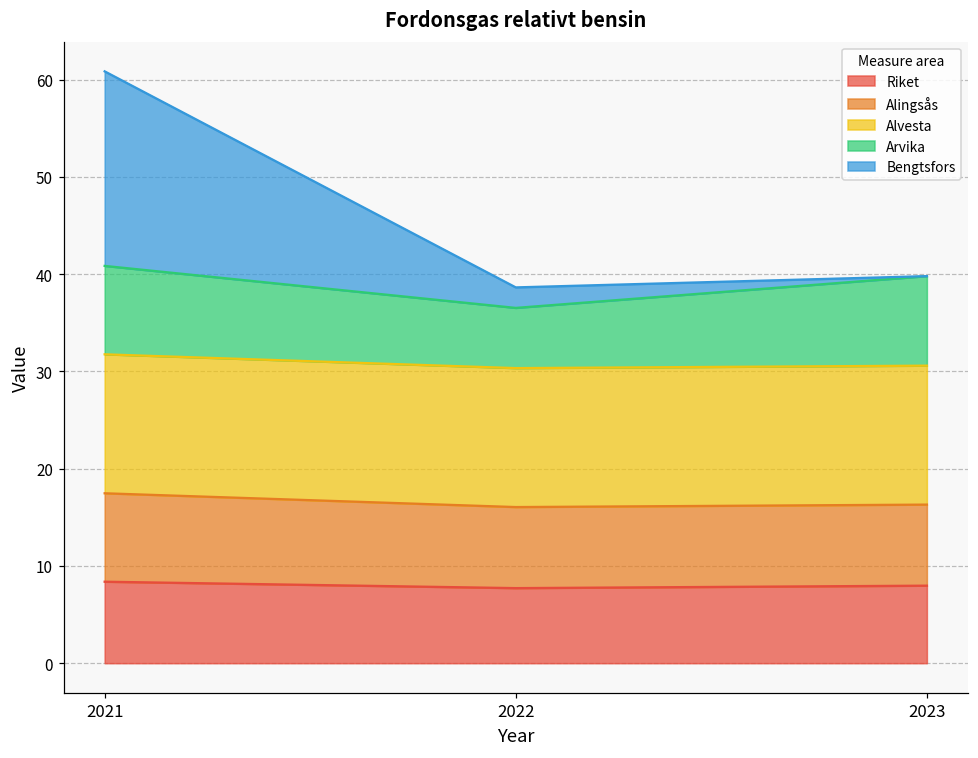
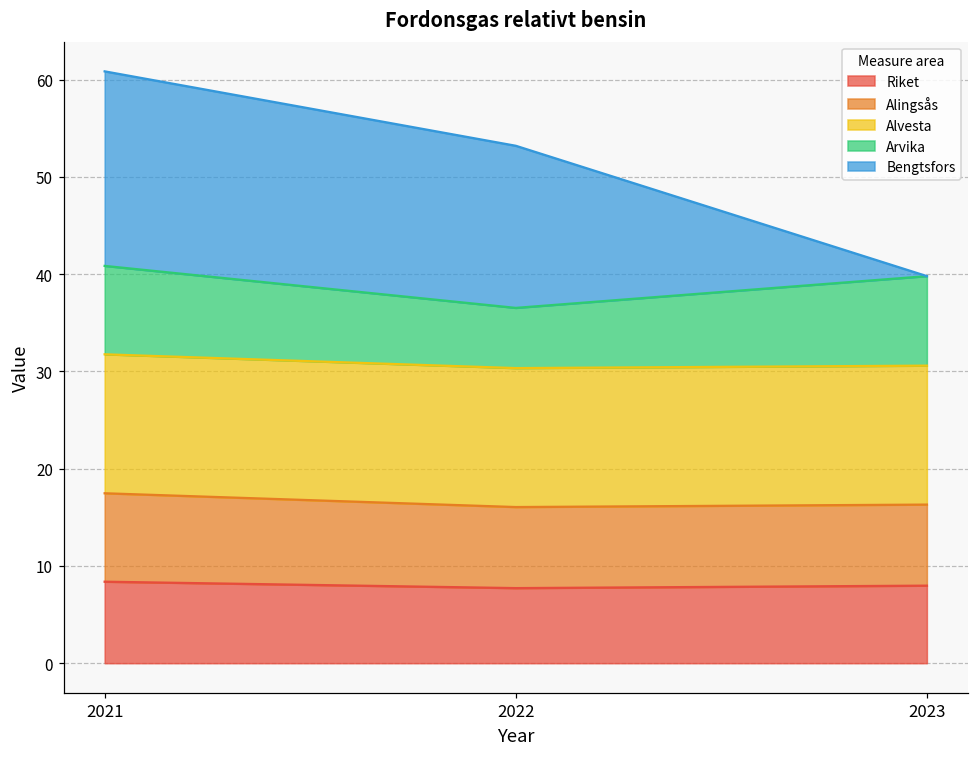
Bengtsfors, 2022: 2 -> 17
